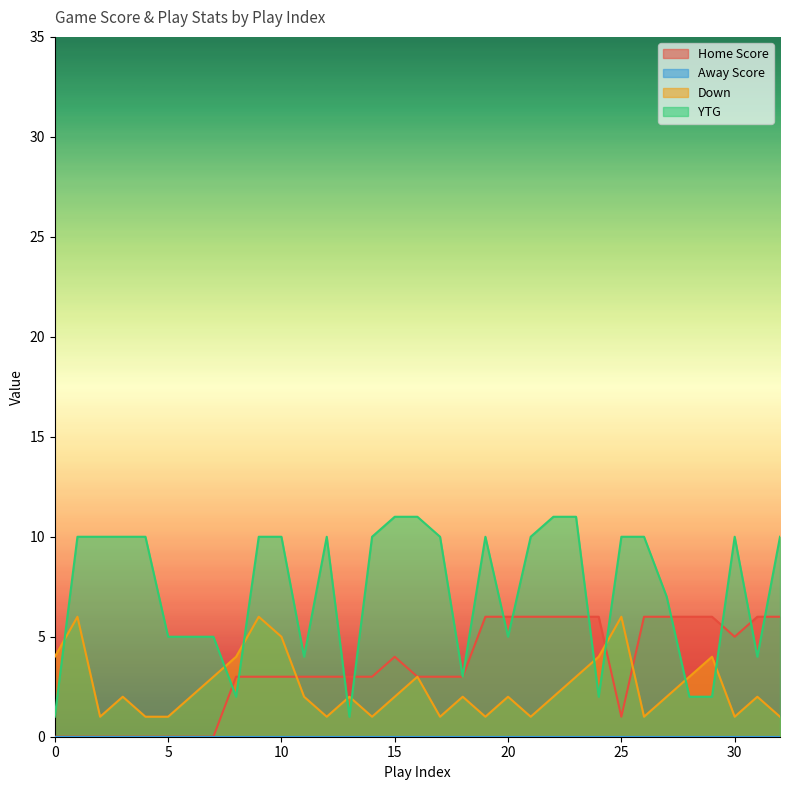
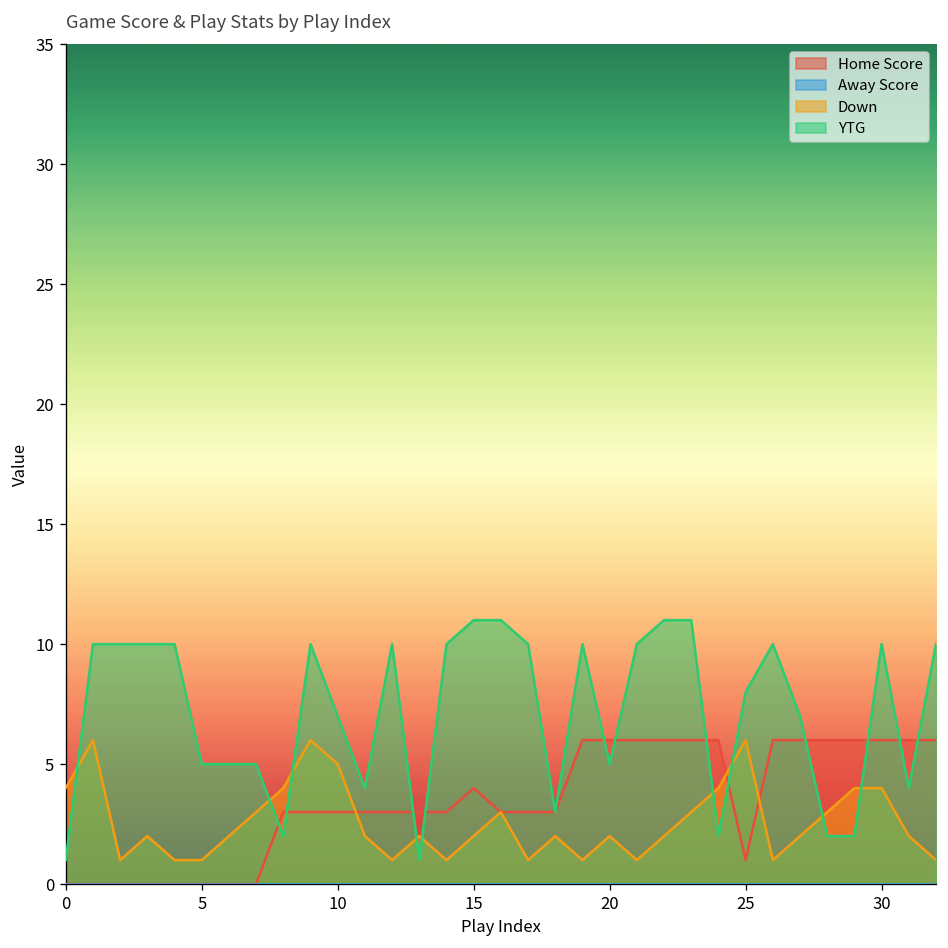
YTG, 10: 10 -> 7
YTG, 25: 10 -> 8
Home Score, 30: 5 -> 6
Down, 30: 1 -> 4
